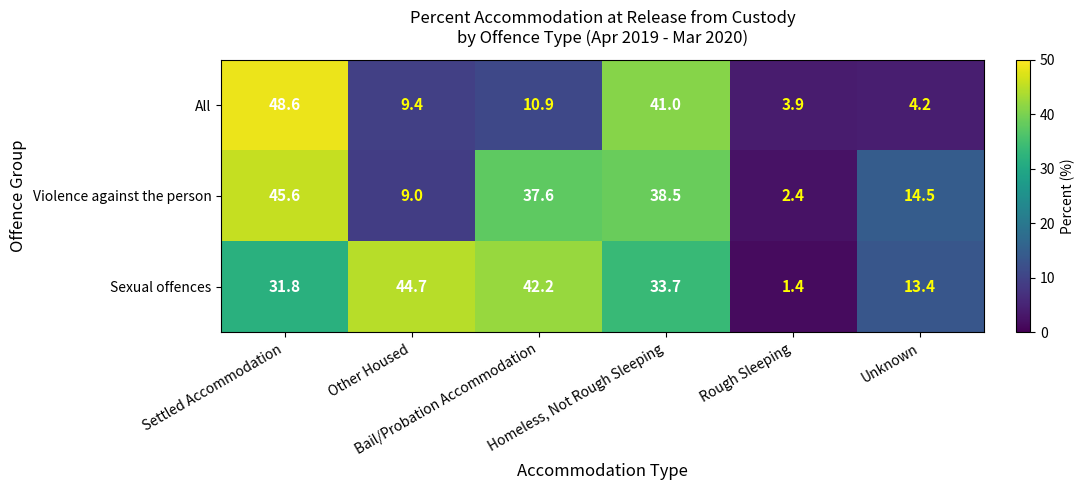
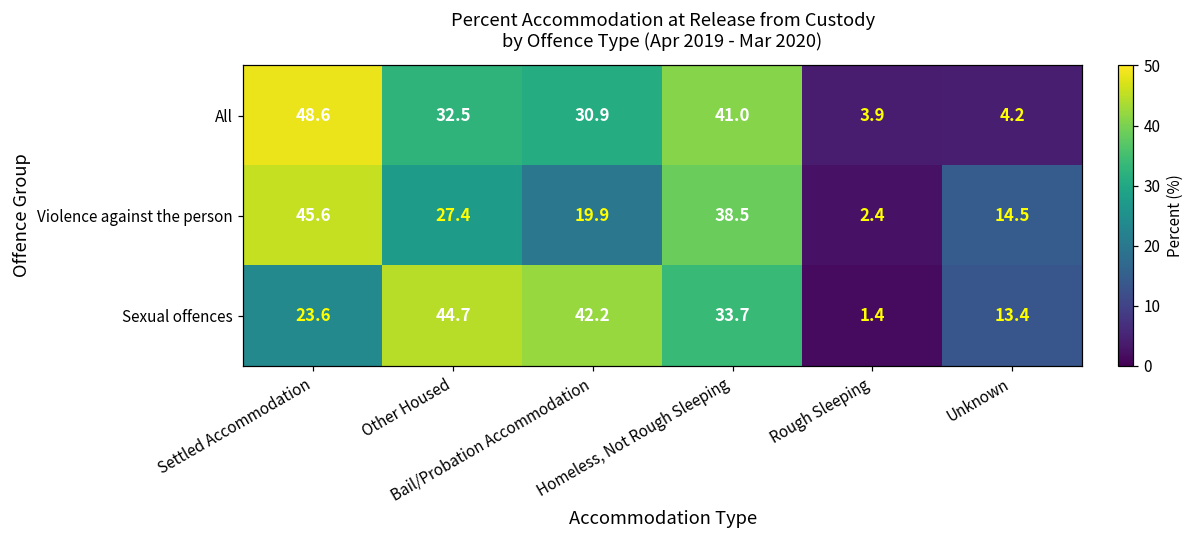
All, Other Housed: 9.4 -> 32.5
All, Bail/Probation Accommodation: 10.9 -> 30.9
Violence against the person, Other Housed: 9.0 -> 27.4
Violence against the person, Bail/Probation Accommodation: 37.6 -> 19.9
Sexual offences, Settled Accommodation: 31.8 -> 23.6
